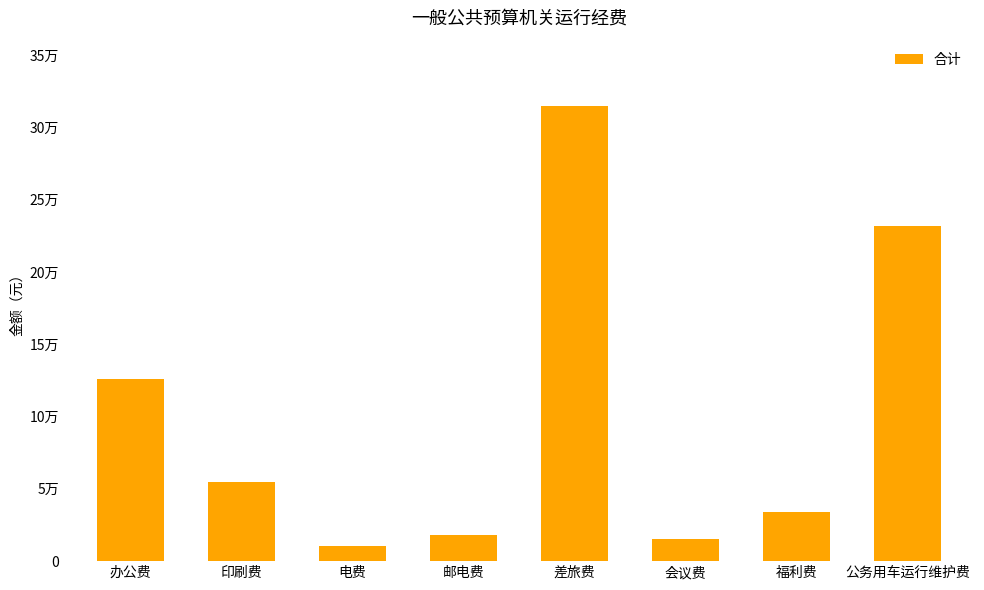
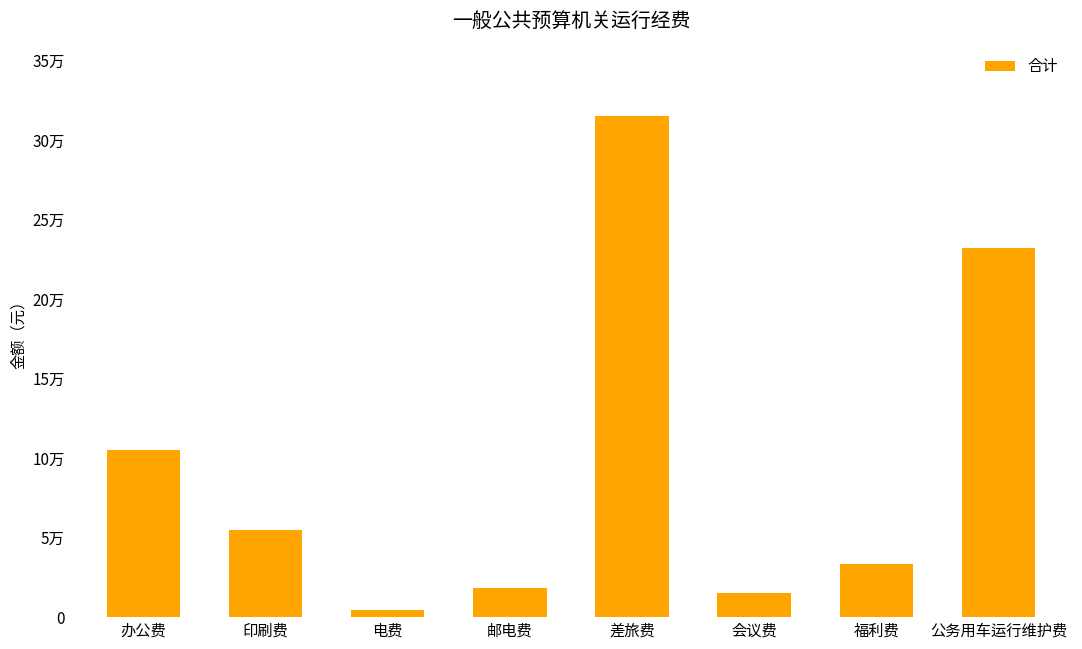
办公费: 12.6万 -> 10.5万
电费: 1.1万 -> 0.5万
